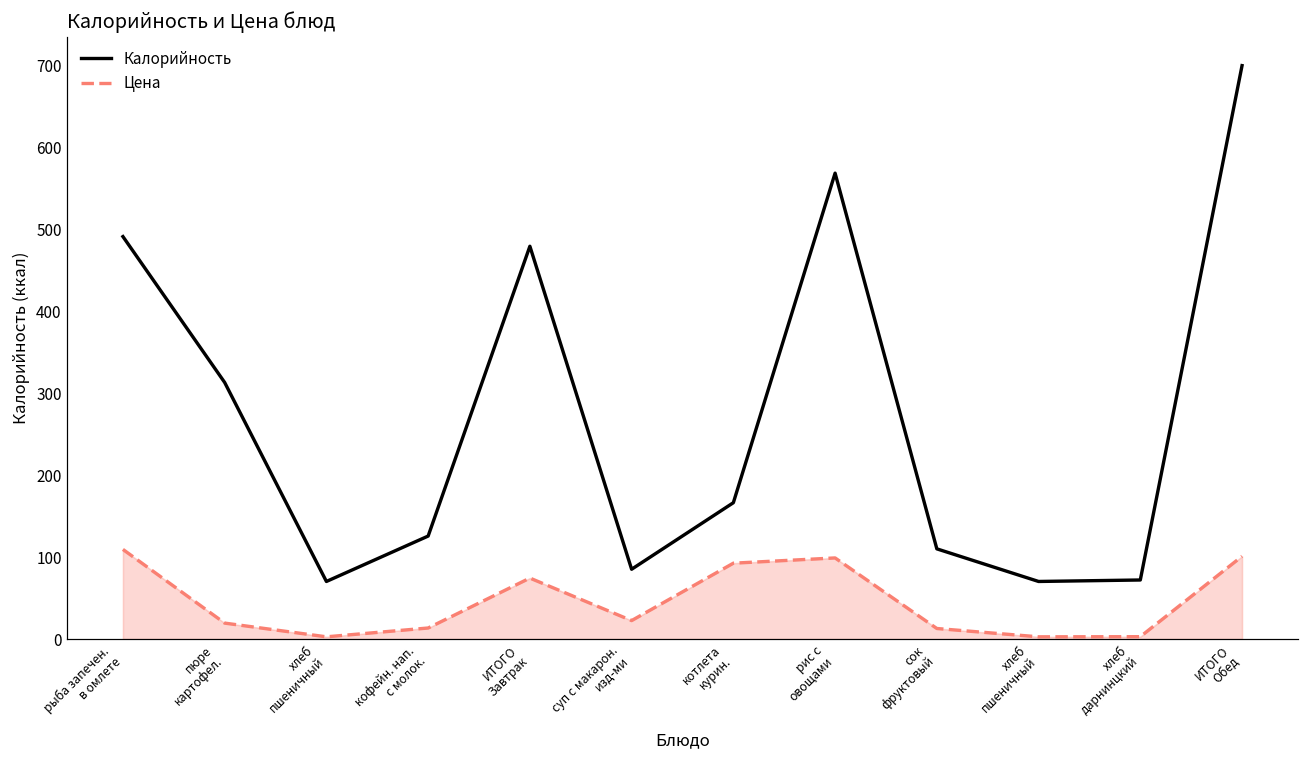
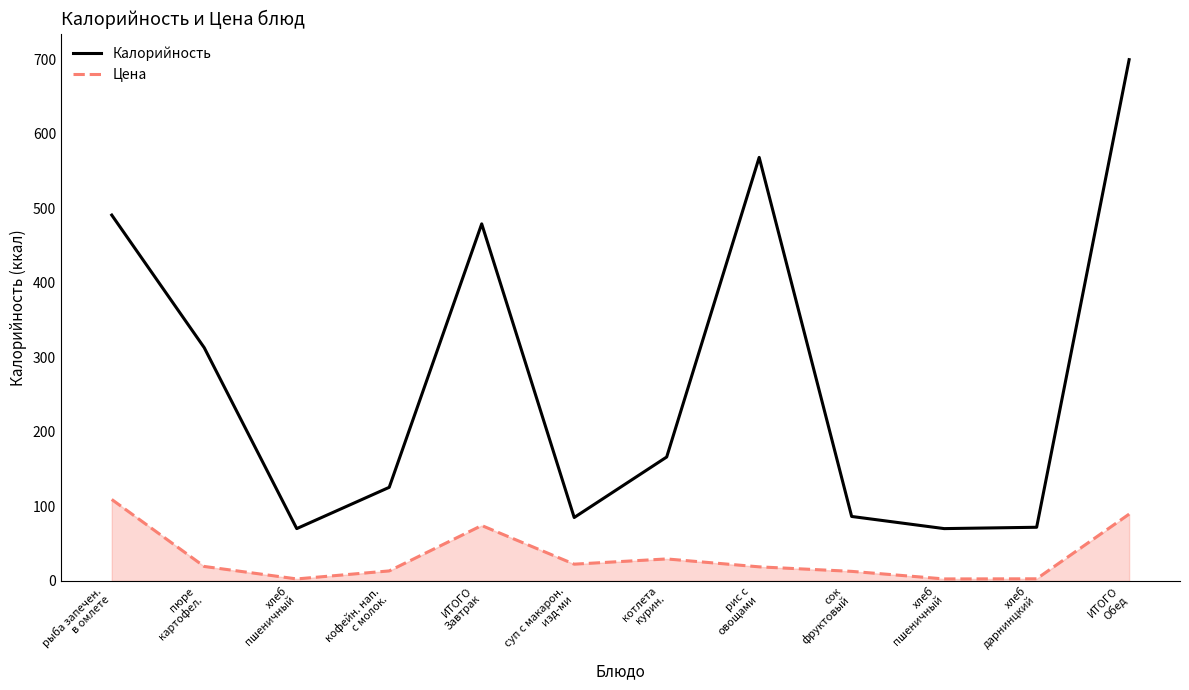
Цена, котлета курин.: 90 -> 30
Цена, рис с овощами: 100 -> 20
Калорийность, сок фруктовый: 110 -> 90
Цена, ИТОГО Обед: 100 -> 90
